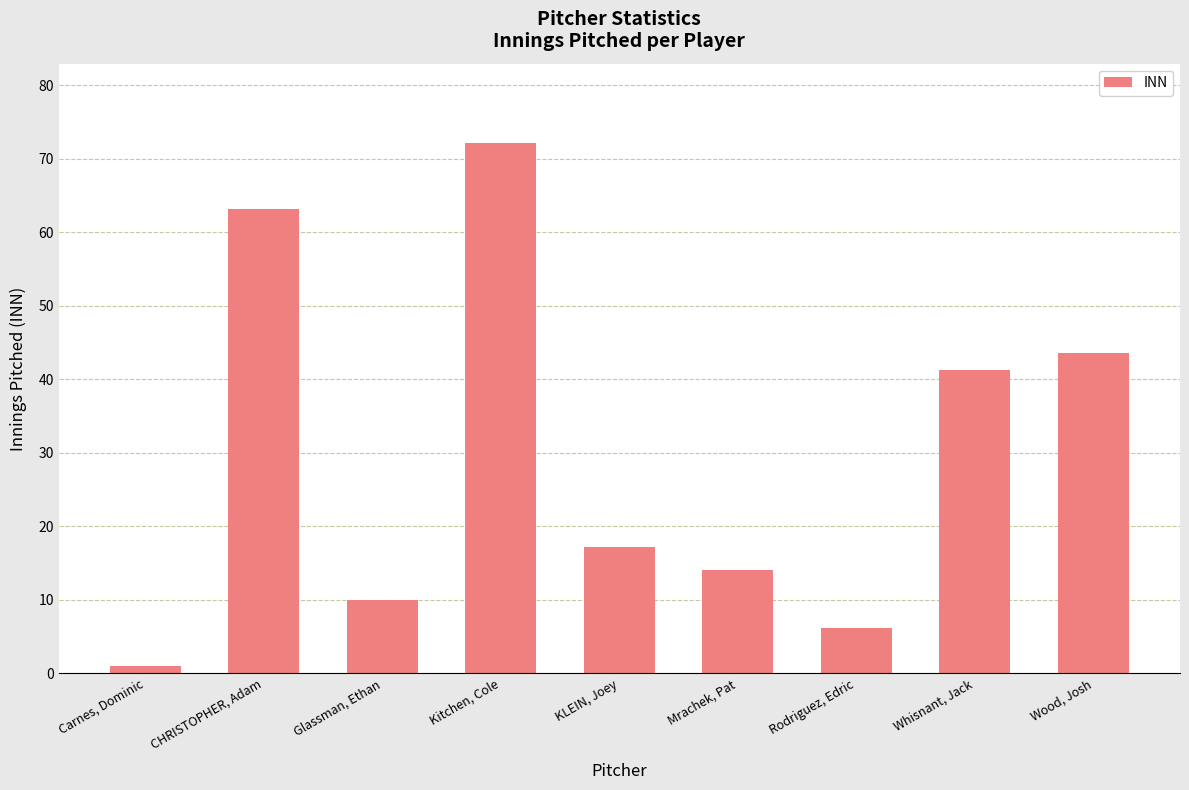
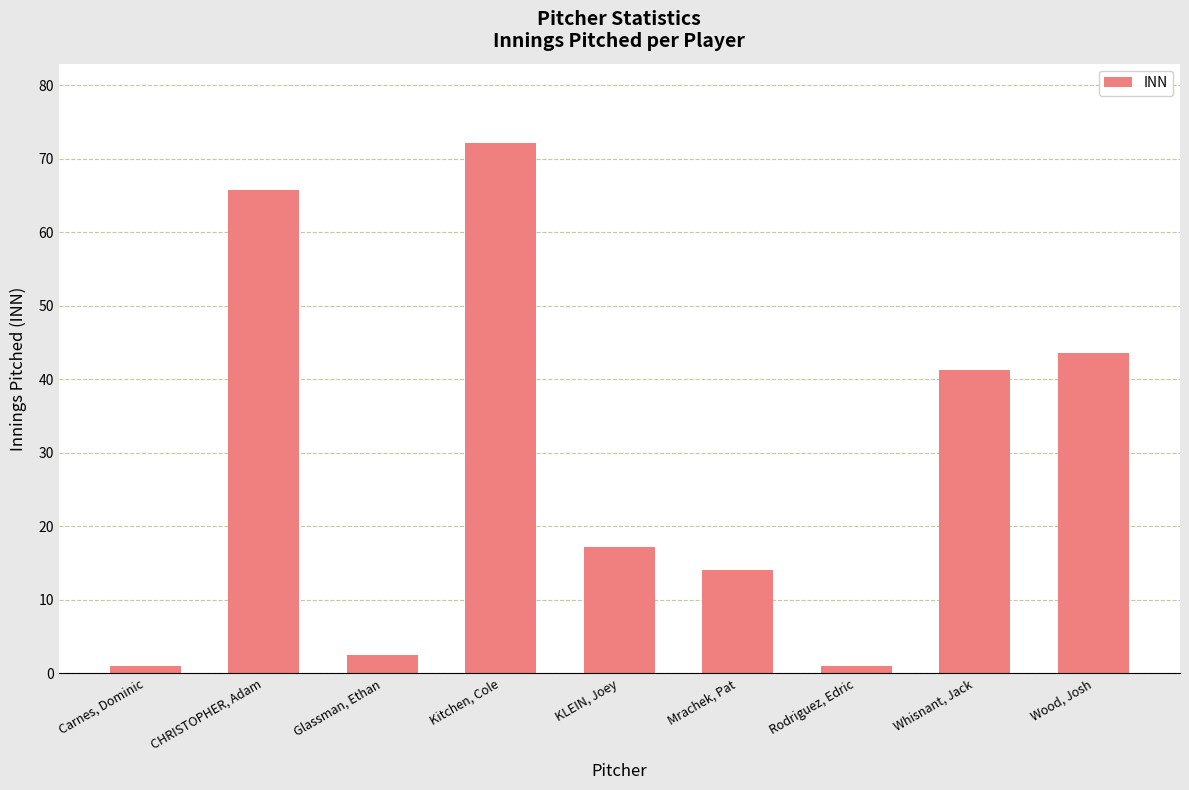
CHRISTOPHER, Adam: 63 -> 66
Glassman, Ethan: 10 -> 3
Rodriguez, Edric: 6 -> 1
